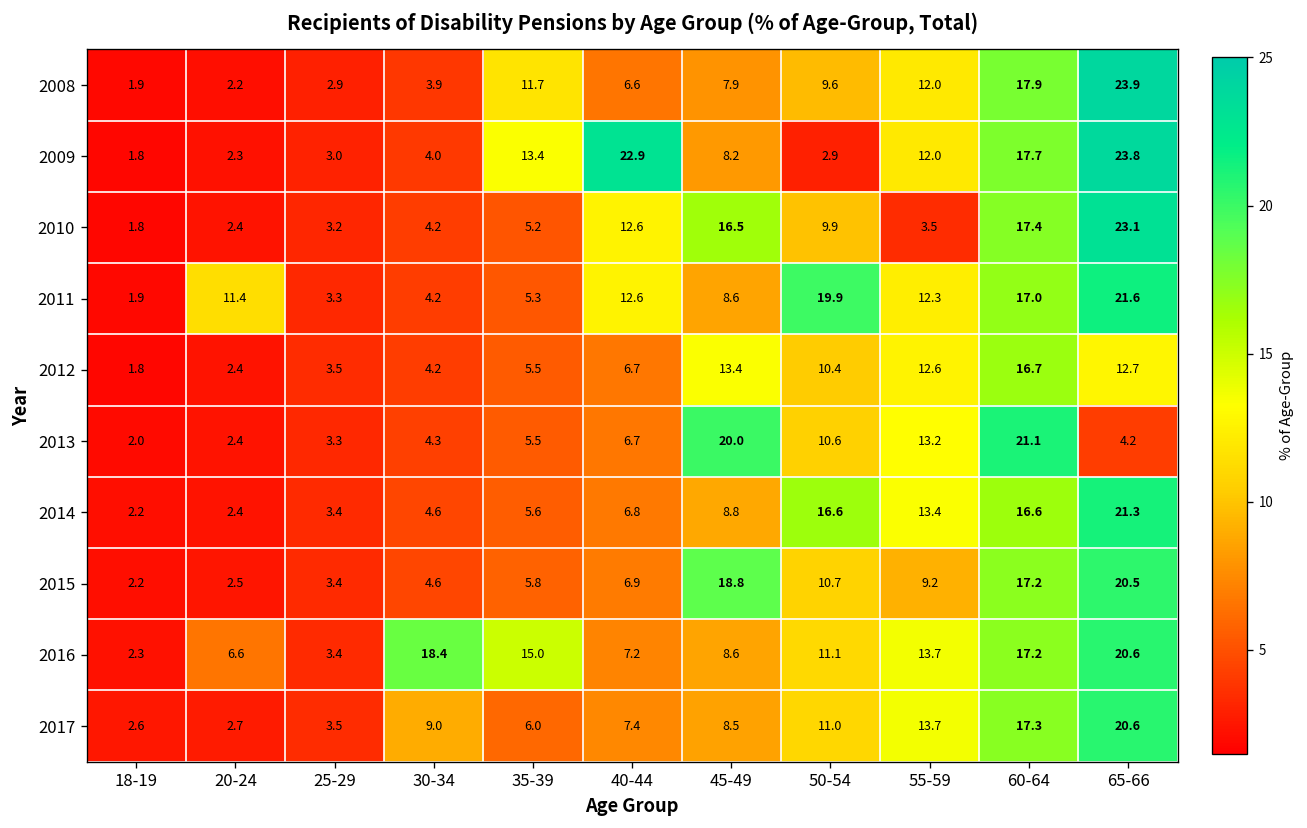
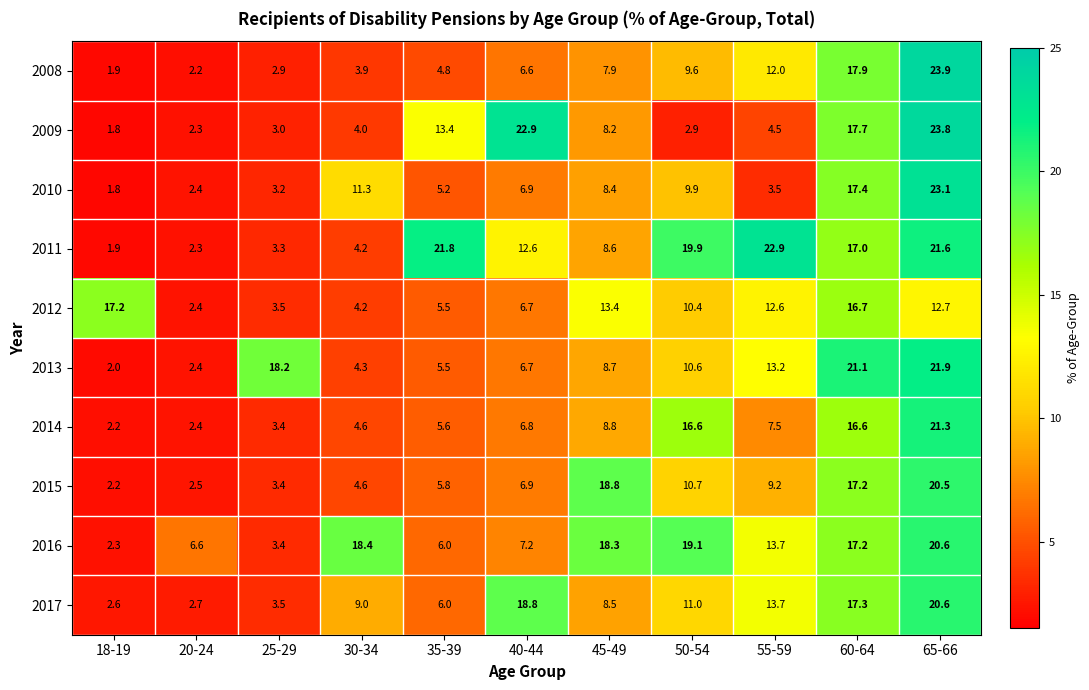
2008, 35-39: 11.7 -> 4.8
2009, 55-59: 12.0 -> 4.5
2010, 30-34: 4.2 -> 11.3
2010, 40-44: 12.6 -> 6.9
2010, 45-49: 16.5 -> 8.4
2011, 20-24: 11.4 -> 2.3
2011, 35-39: 5.3 -> 21.8
2011, 55-59: 12.3 -> 22.9
2012, 18-19: 1.8 -> 17.2
2013, 25-29: 3.3 -> 18.2
2013, 45-49: 20.0 -> 8.7
2013, 65-66: 4.2 -> 21.9
2014, 55-59: 13.4 -> 7.5
2016, 35-39: 15.0 -> 6.0
2016, 45-49: 8.6 -> 18.3
2016, 50-54: 11.1 -> 19.1
2017, 40-44: 7.4 -> 18.8
